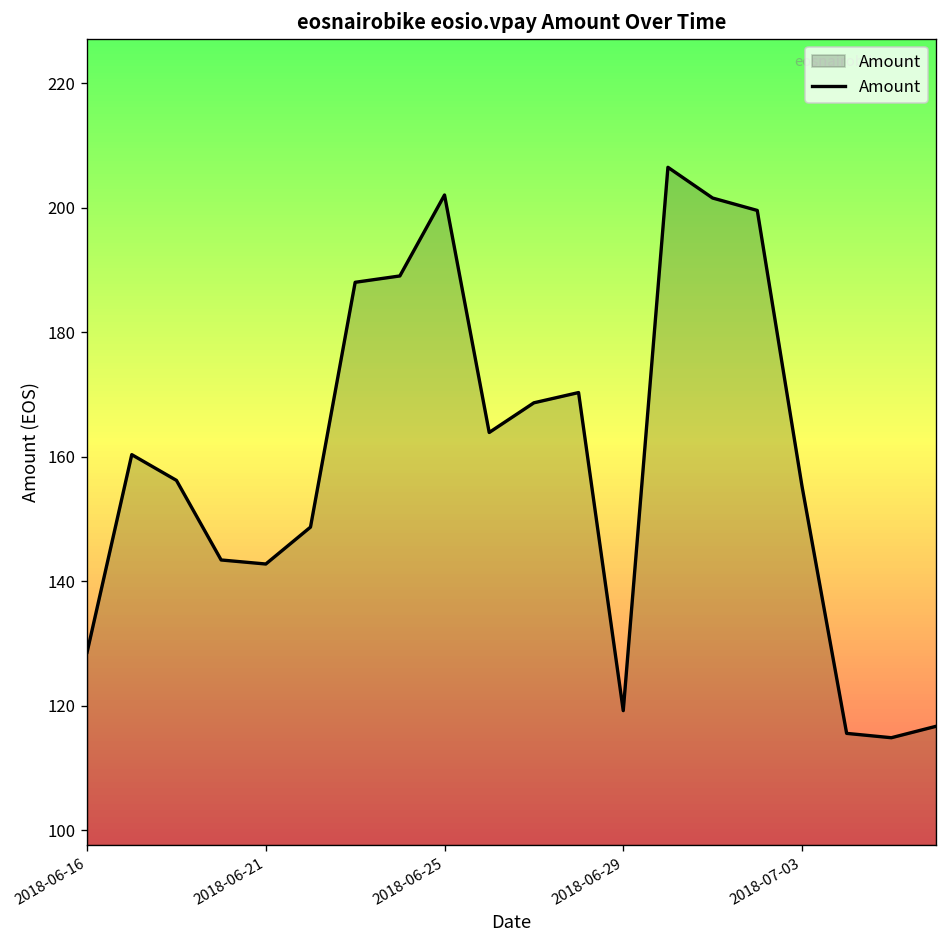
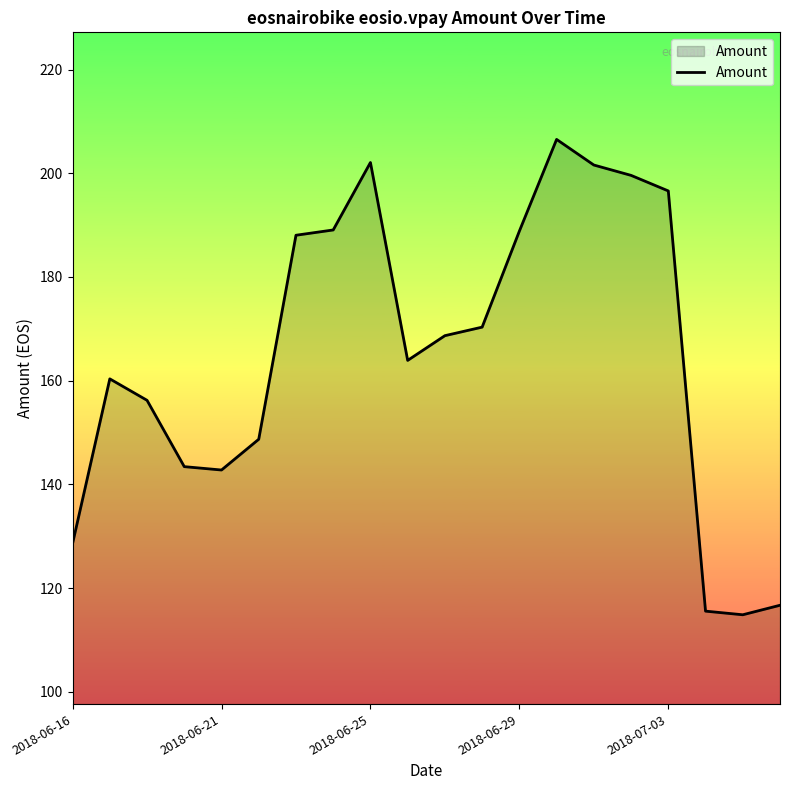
2018-06-29: 119 -> 189
2018-07-03: 155 -> 197
